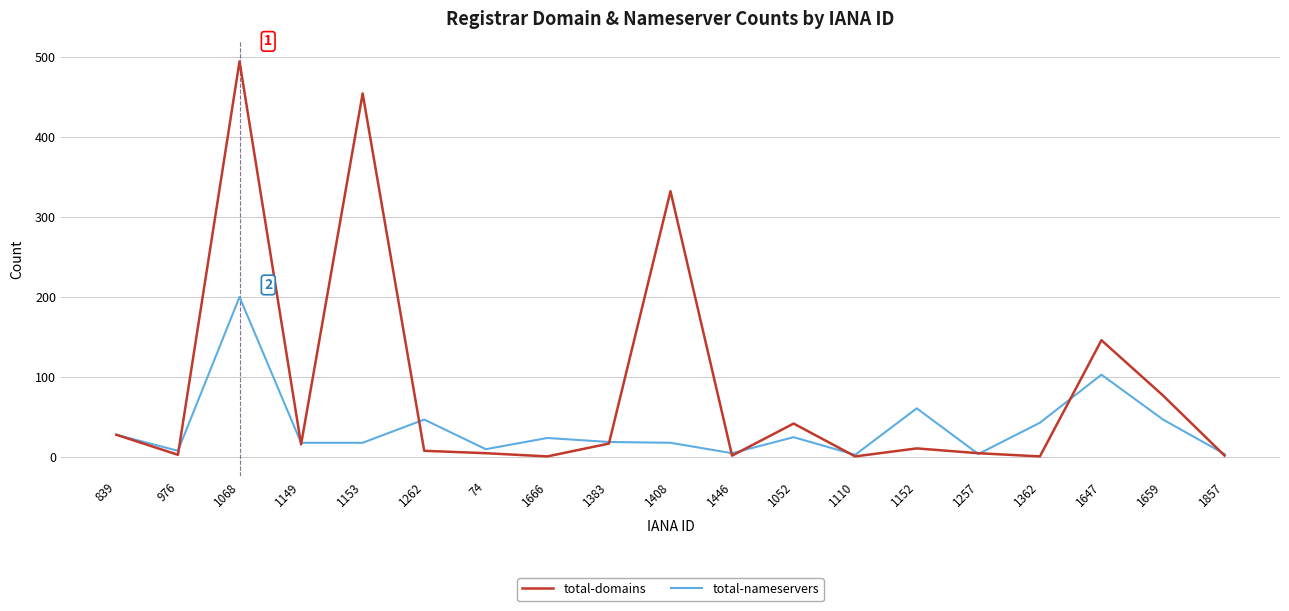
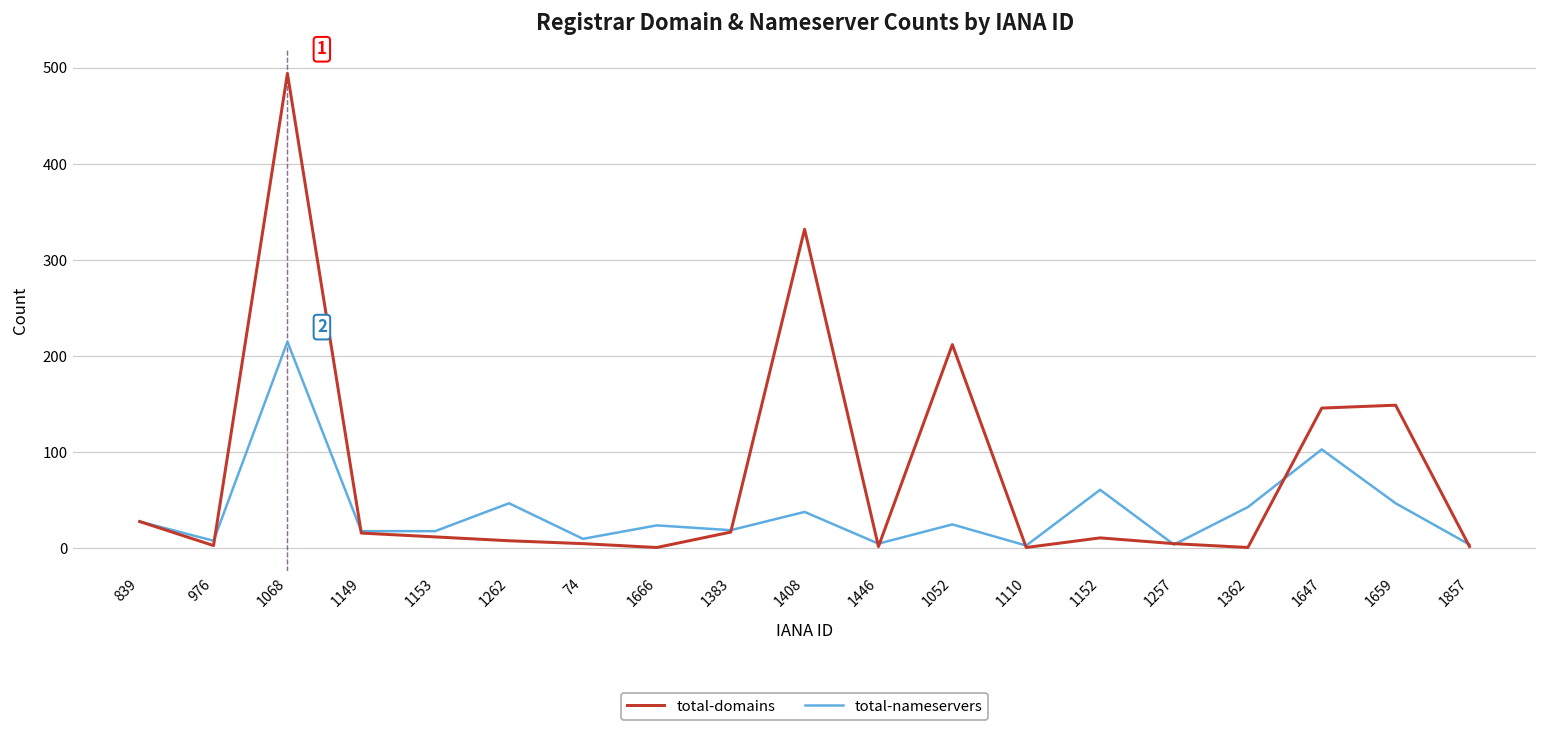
total-nameservers, 1068: 200 -> 220
total-domains, 1153: 450 -> 10
total-nameservers, 1408: 20 -> 40
total-domains, 1052: 40 -> 210
total-domains, 1659: 80 -> 150
